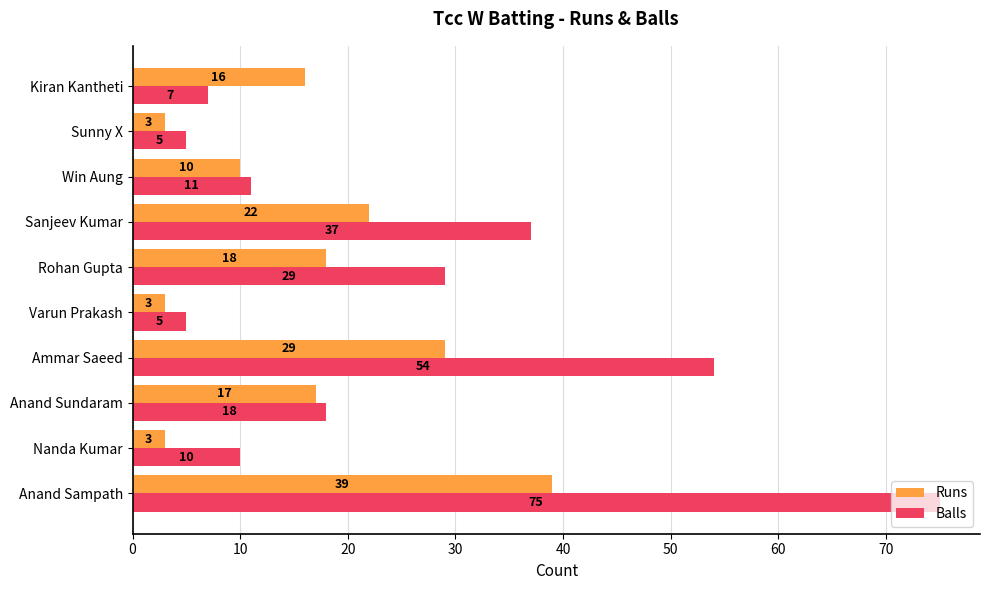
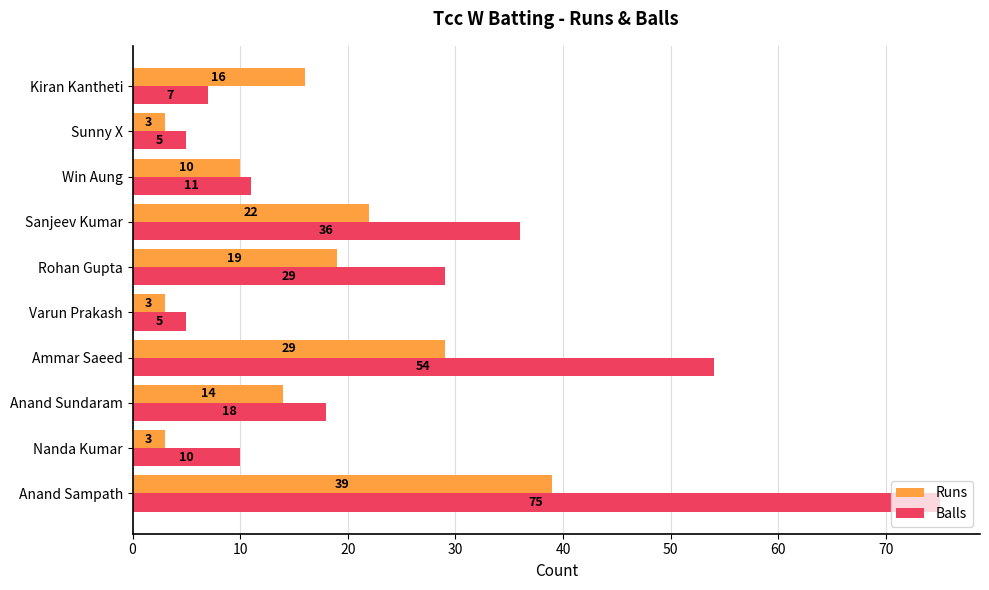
Balls, Sanjeev Kumar: 37 -> 36
Runs, Rohan Gupta: 18 -> 19
Runs, Anand Sundaram: 17 -> 14
